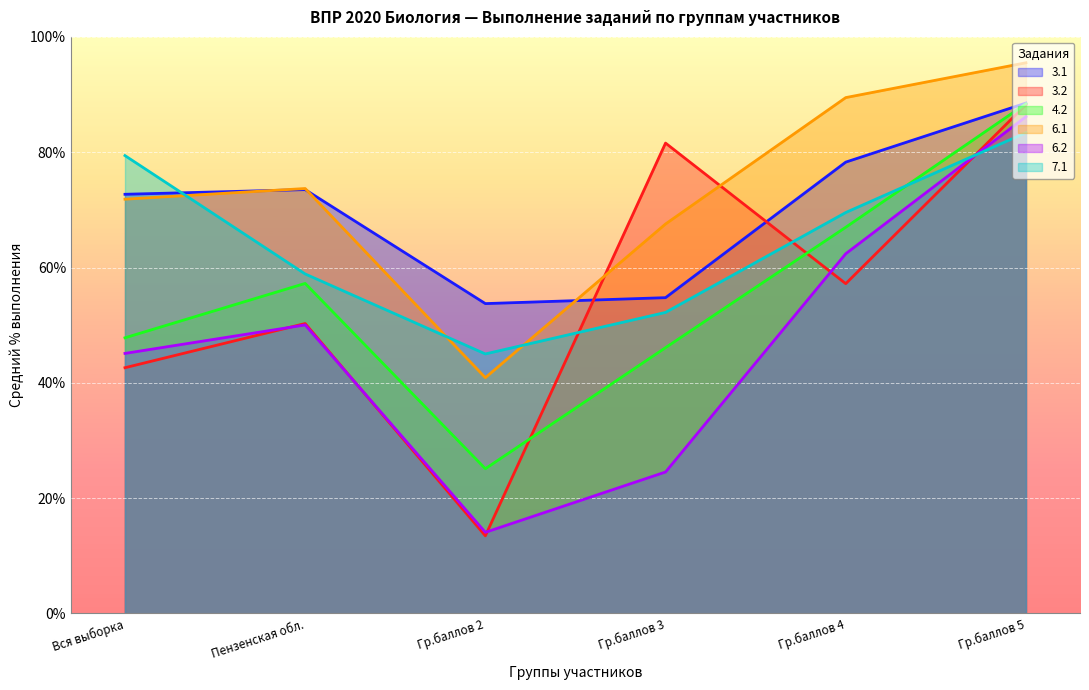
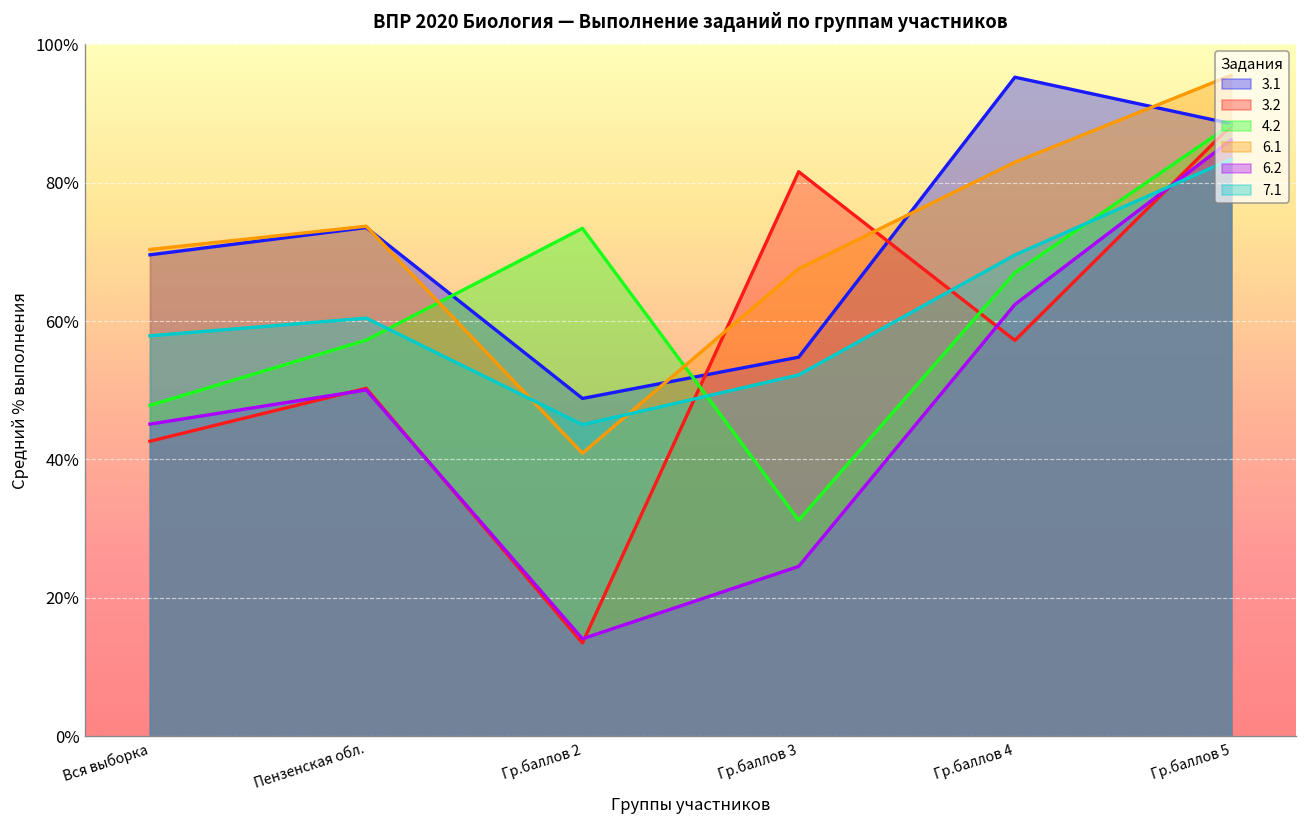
3.1, Вся выборка: 73% -> 70%
6.1, Вся выборка: 72% -> 70%
7.1, Вся выборка: 79% -> 58%
7.1, Пензенская обл.: 59% -> 60%
3.1, Гр.баллов 2: 54% -> 49%
4.2, Гр.баллов 2: 25% -> 73%
4.2, Гр.баллов 3: 46% -> 31%
3.1, Гр.баллов 4: 78% -> 95%
6.1, Гр.баллов 4: 89% -> 83%
